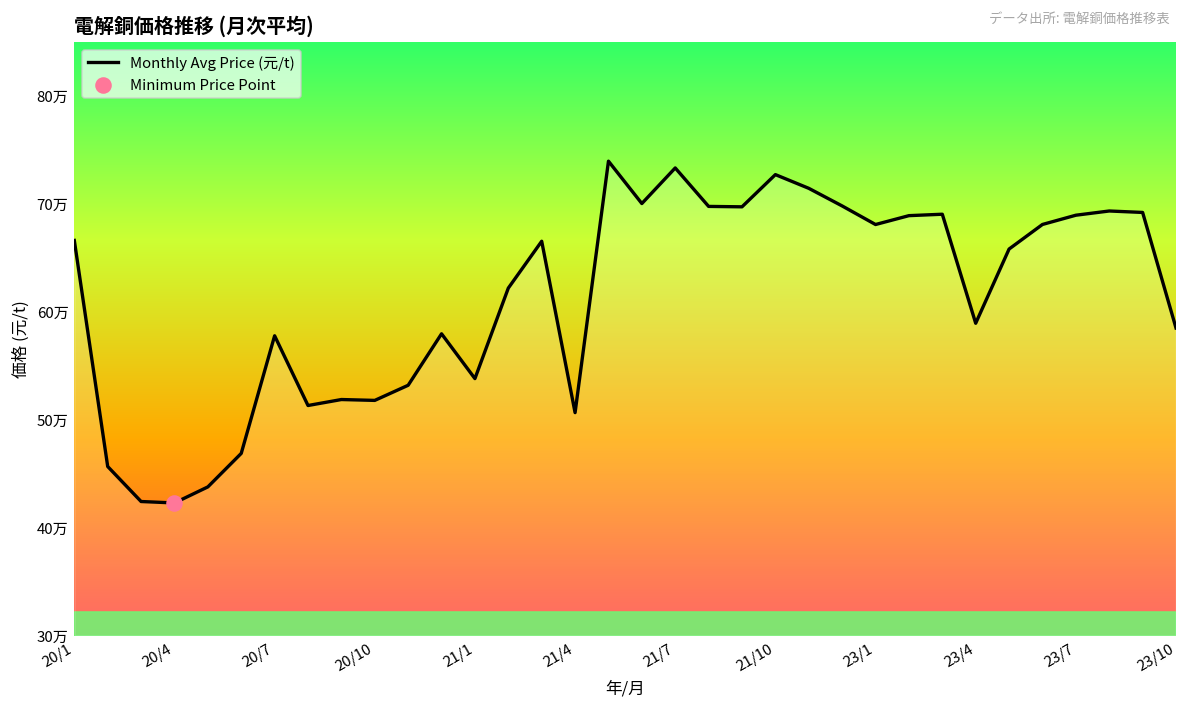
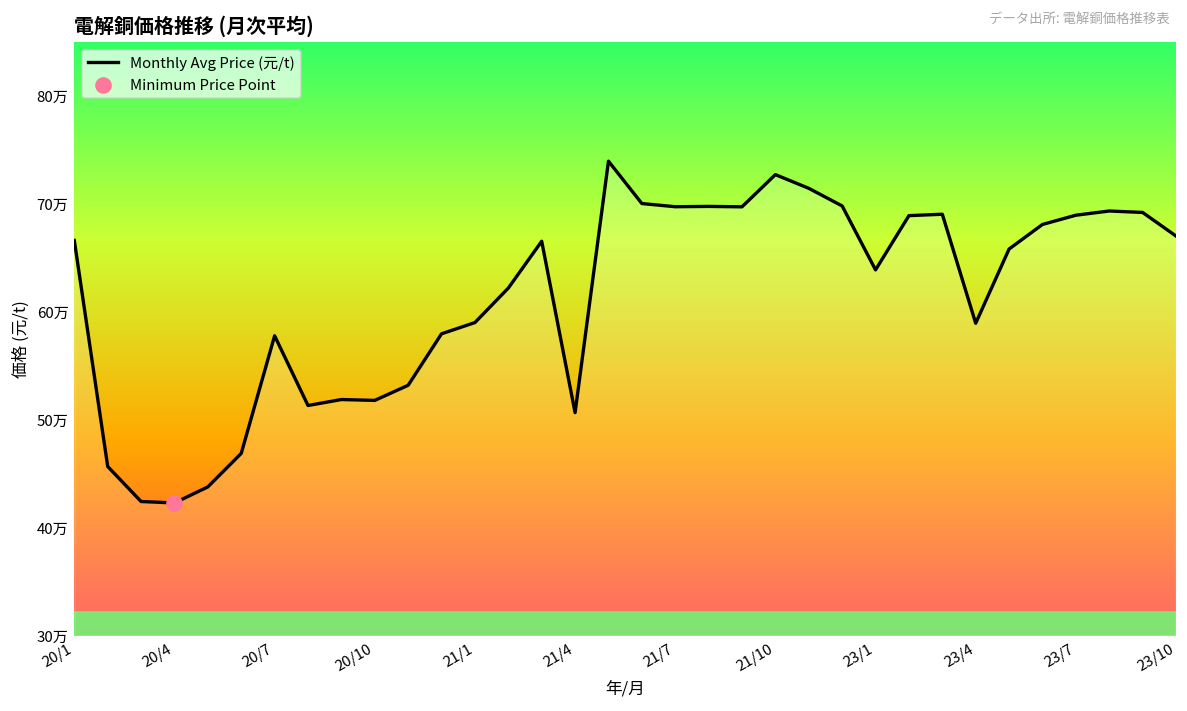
Monthly Avg Price (元/t), 21/1: 54万 -> 59万
Monthly Avg Price (元/t), 21/7: 73万 -> 70万
Monthly Avg Price (元/t), 23/1: 68万 -> 64万
Monthly Avg Price (元/t), 23/10: 59万 -> 67万
